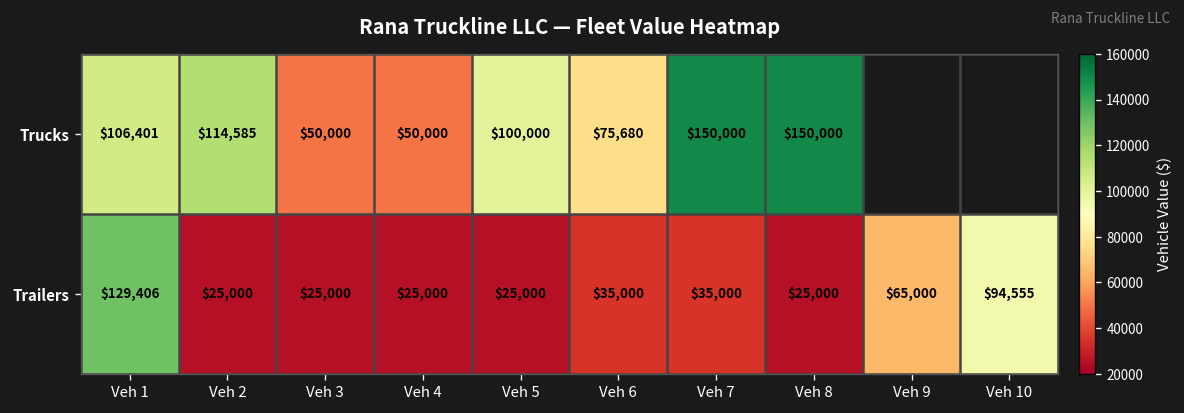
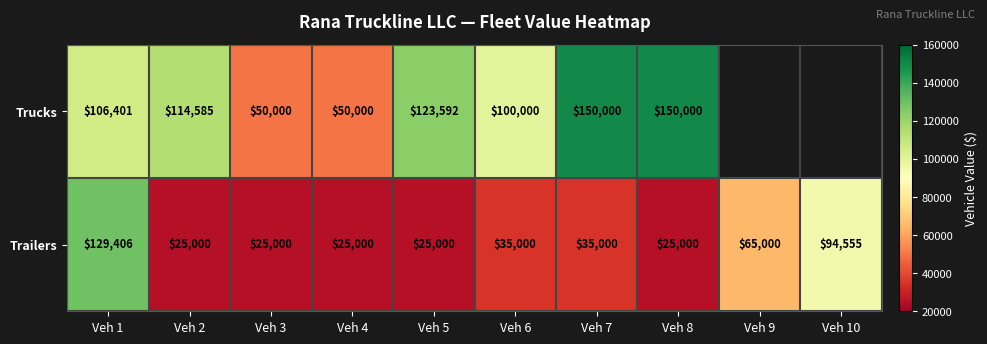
Trucks, Veh 5: $100,000 -> $123,592
Trucks, Veh 6: $75,680 -> $100,000
